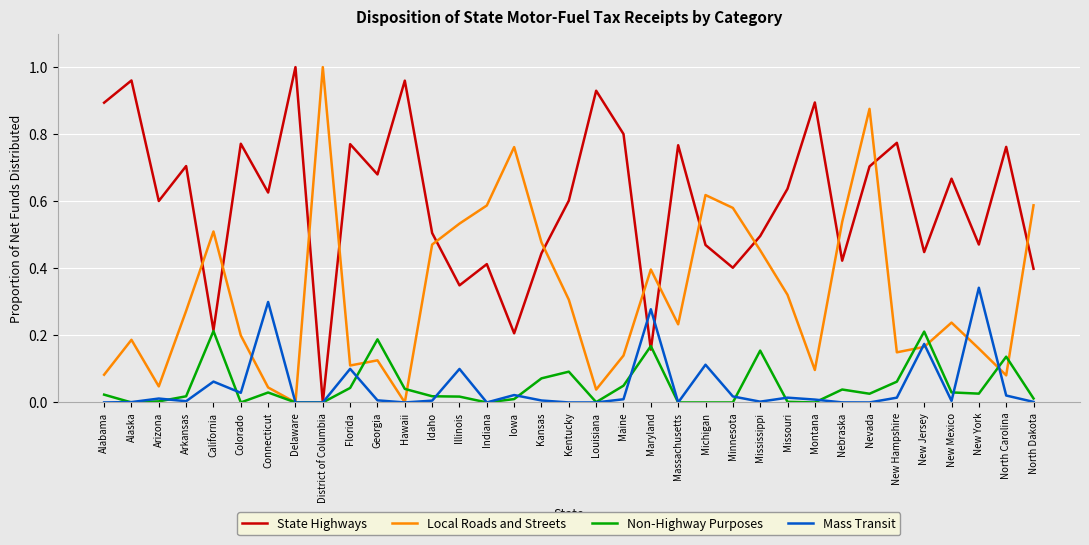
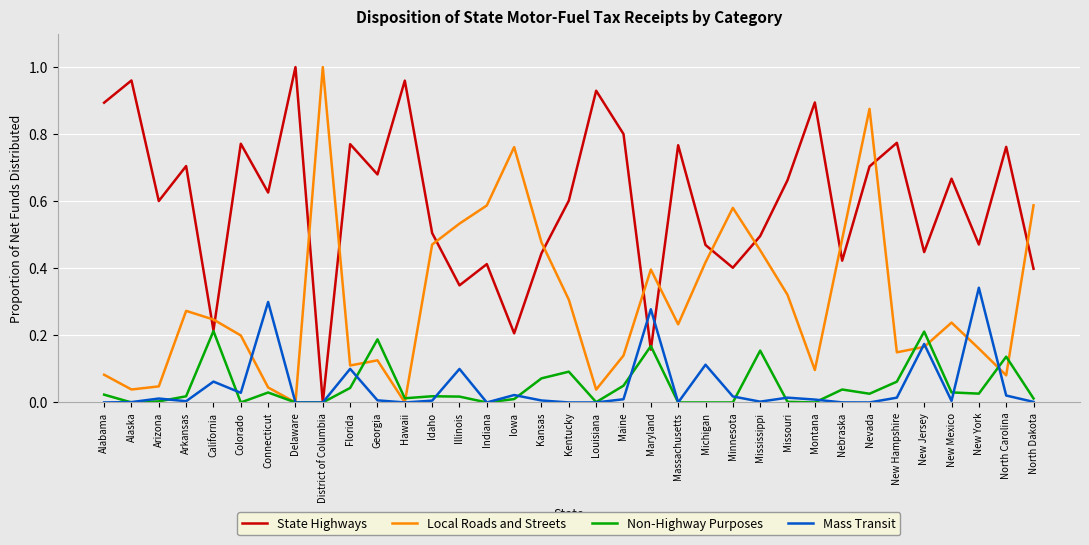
Local Roads and Streets, Alaska: 0.19 -> 0.04
Local Roads and Streets, California: 0.51 -> 0.25
Non-Highway Purposes, Hawaii: 0.04 -> 0.01
Local Roads and Streets, Michigan: 0.62 -> 0.42
State Highways, Missouri: 0.64 -> 0.66
Local Roads and Streets, Nebraska: 0.54 -> 0.49
